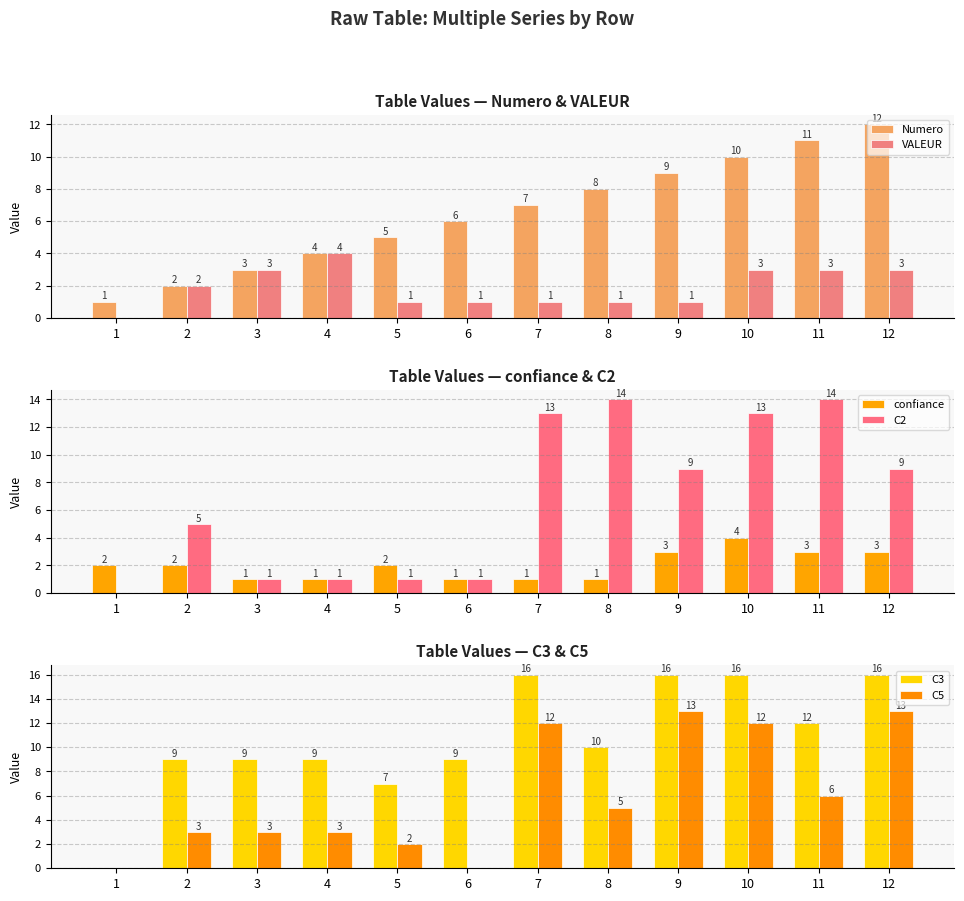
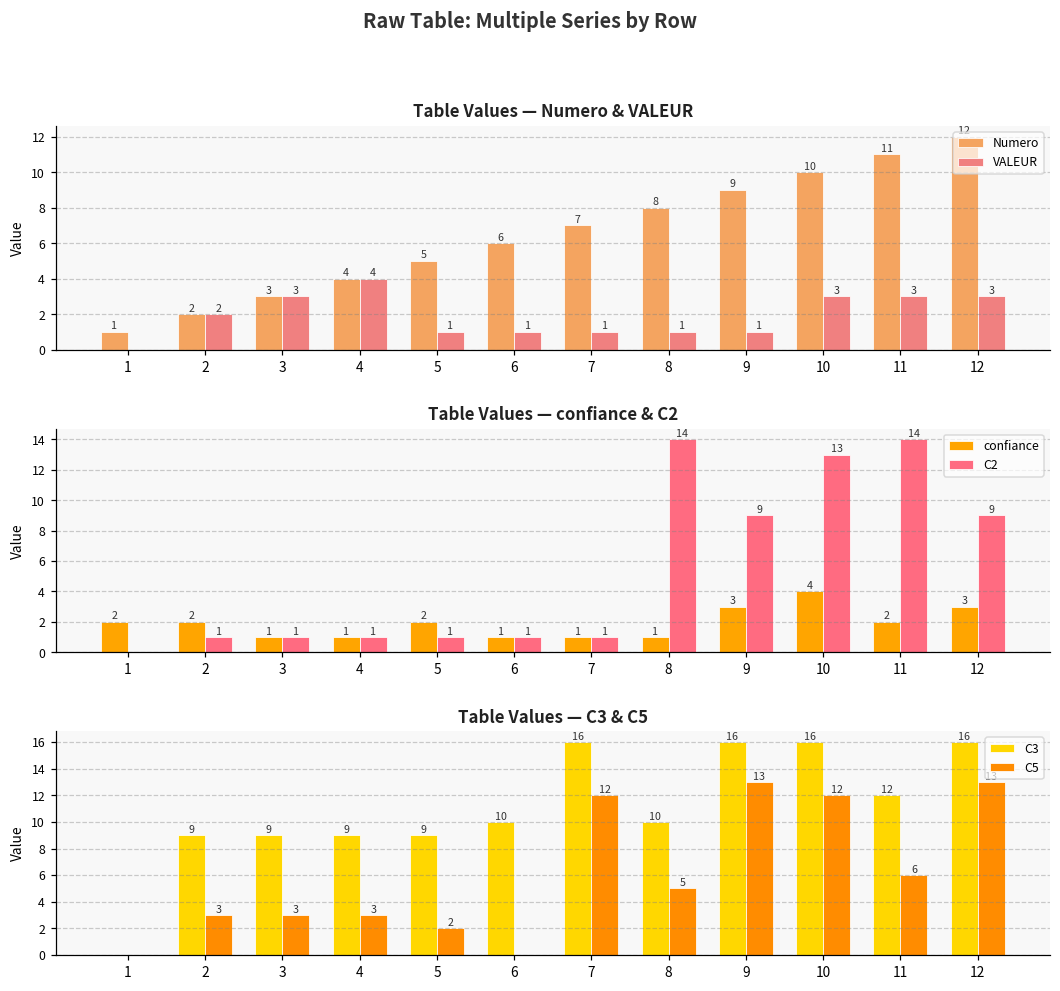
Table Values — confiance & C2, C2, 2: 5 -> 1
Table Values — confiance & C2, C2, 7: 13 -> 1
Table Values — confiance & C2, confiance, 11: 3 -> 2
Table Values — C3 & C5, C3, 5: 7 -> 9
Table Values — C3 & C5, C3, 6: 9 -> 10
